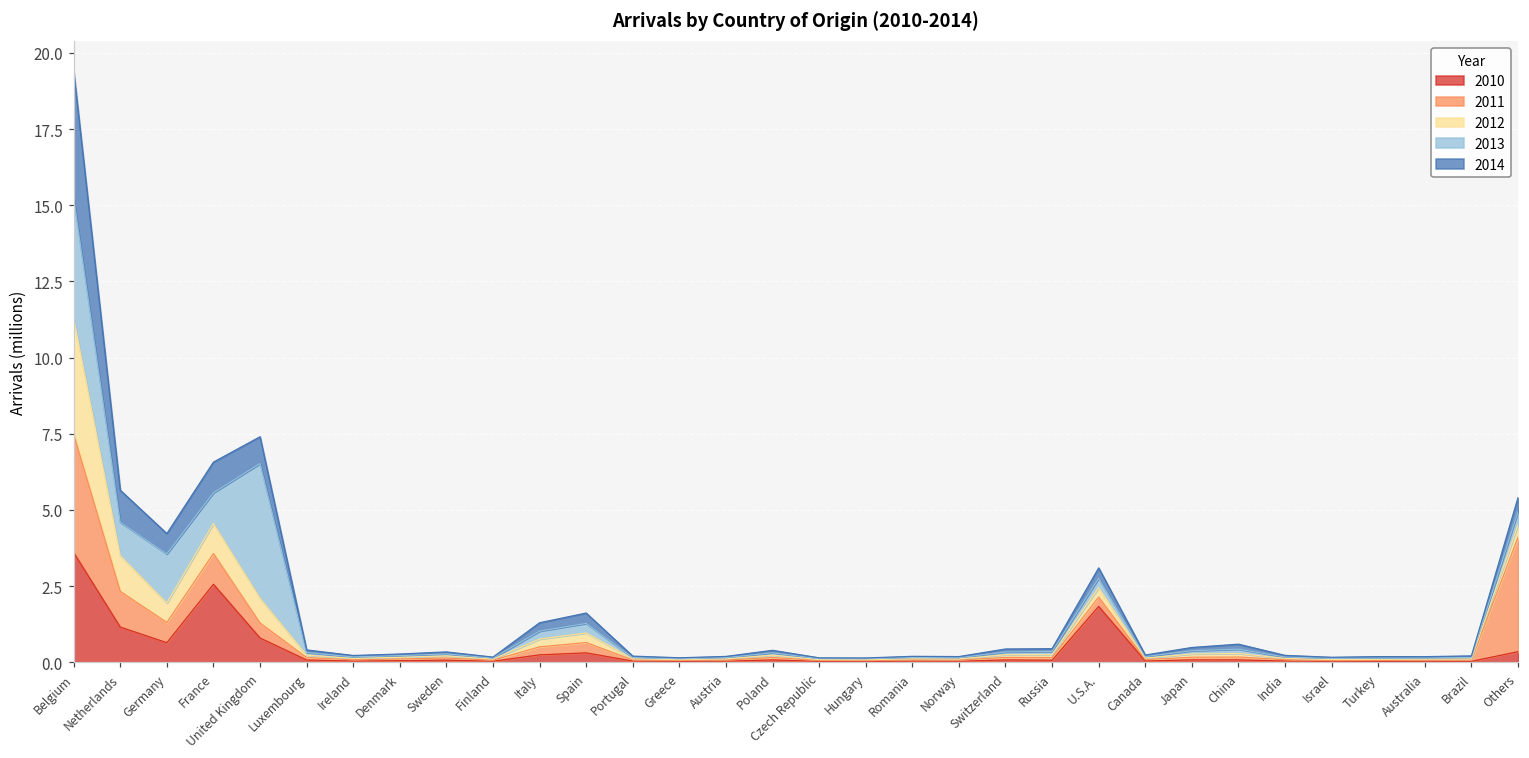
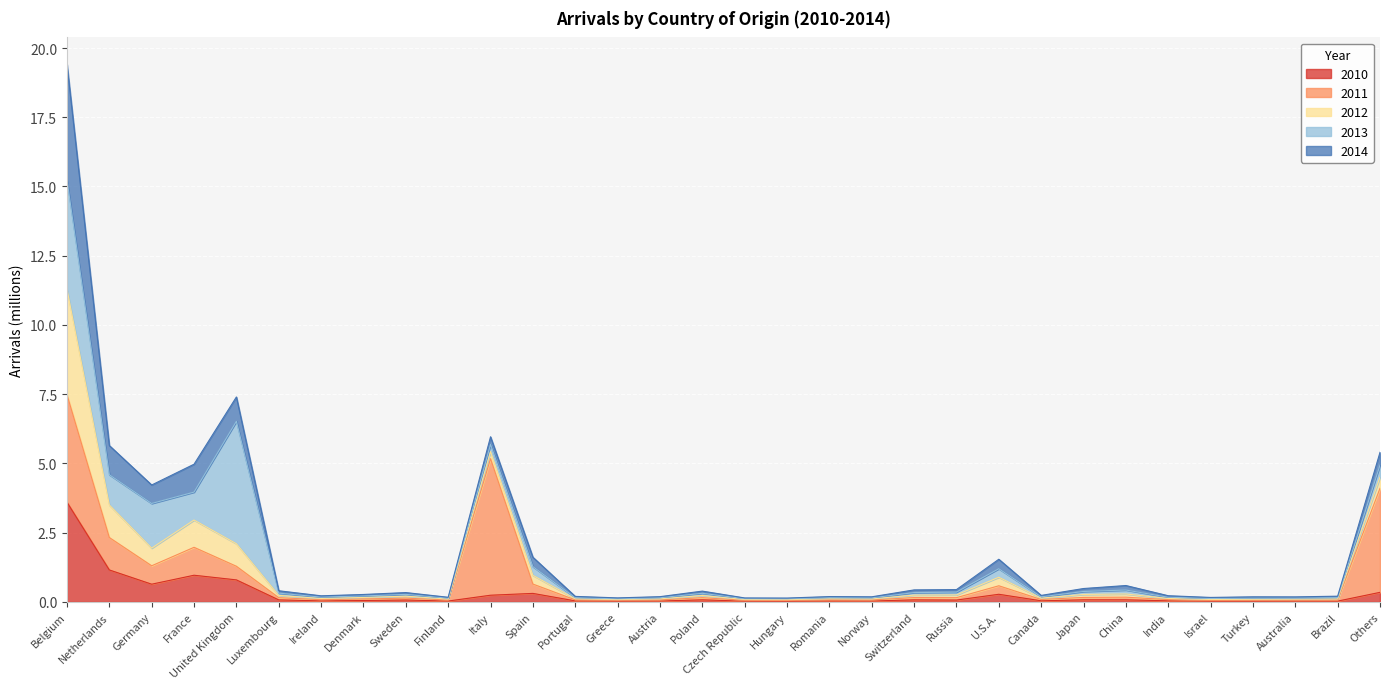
2010, France: 2.6 -> 1.0
2011, Italy: 0.3 -> 4.9
2010, U.S.A.: 1.8 -> 0.3
